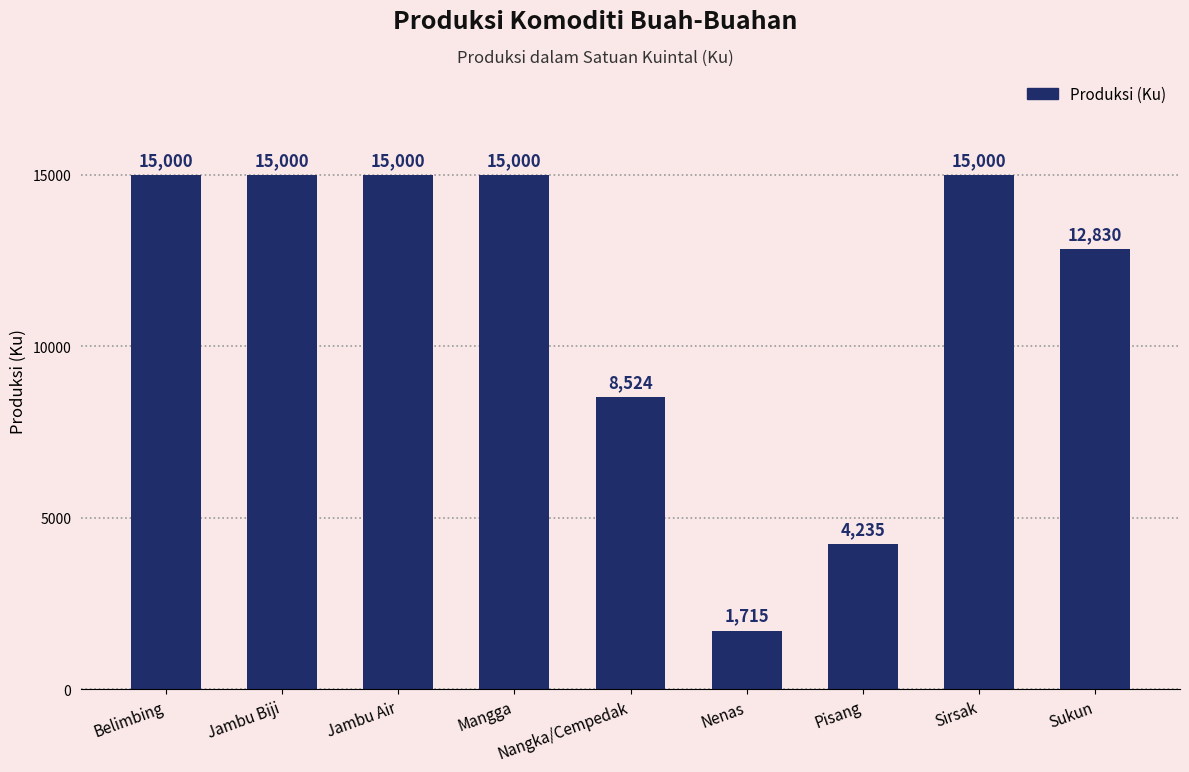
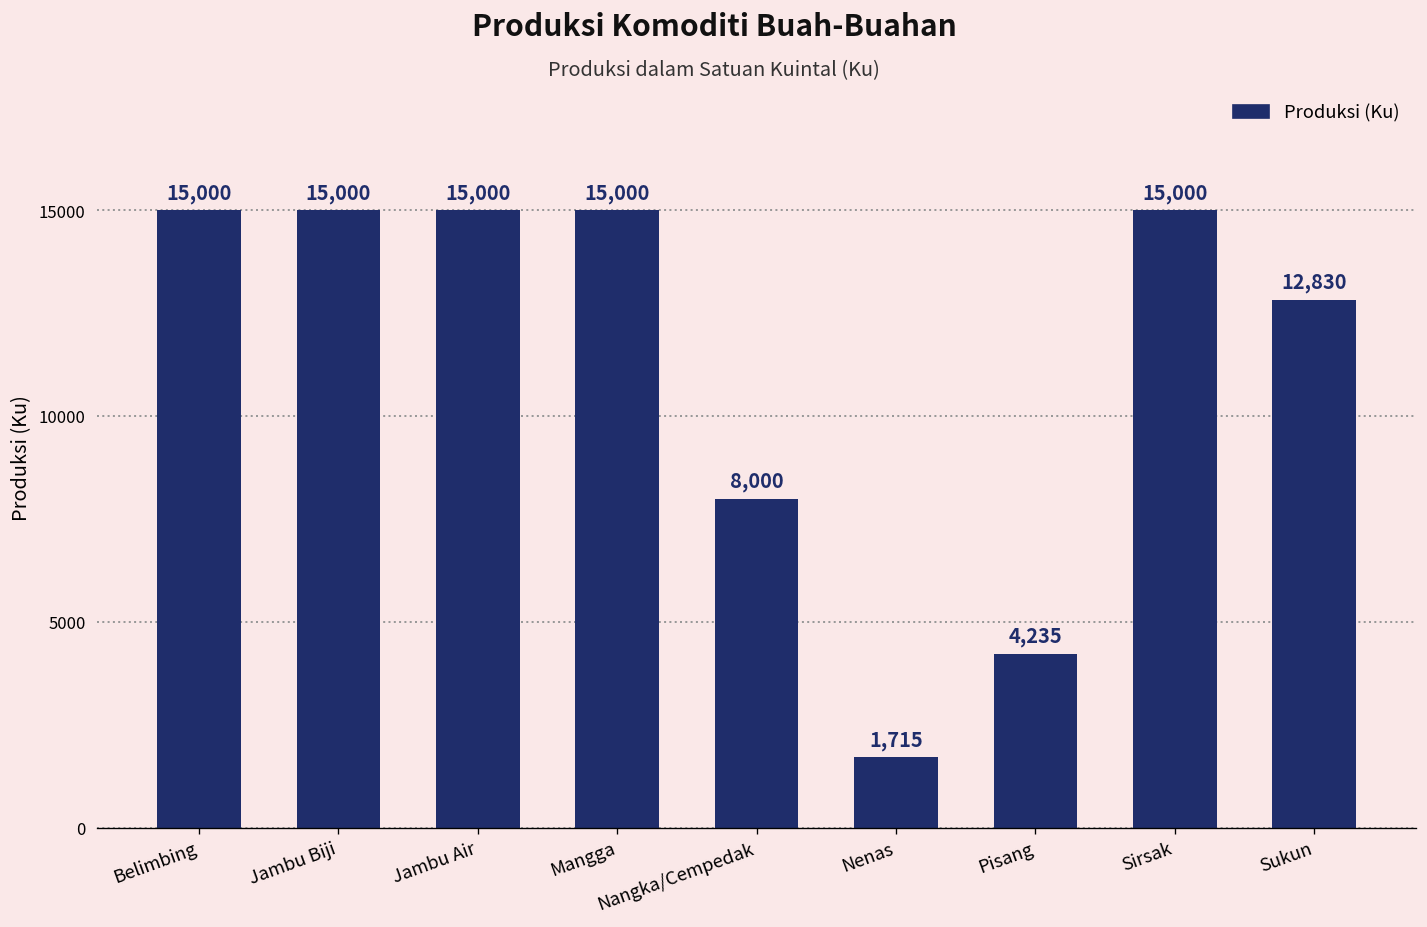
Nangka/Cempedak: 8,524 -> 8,000
